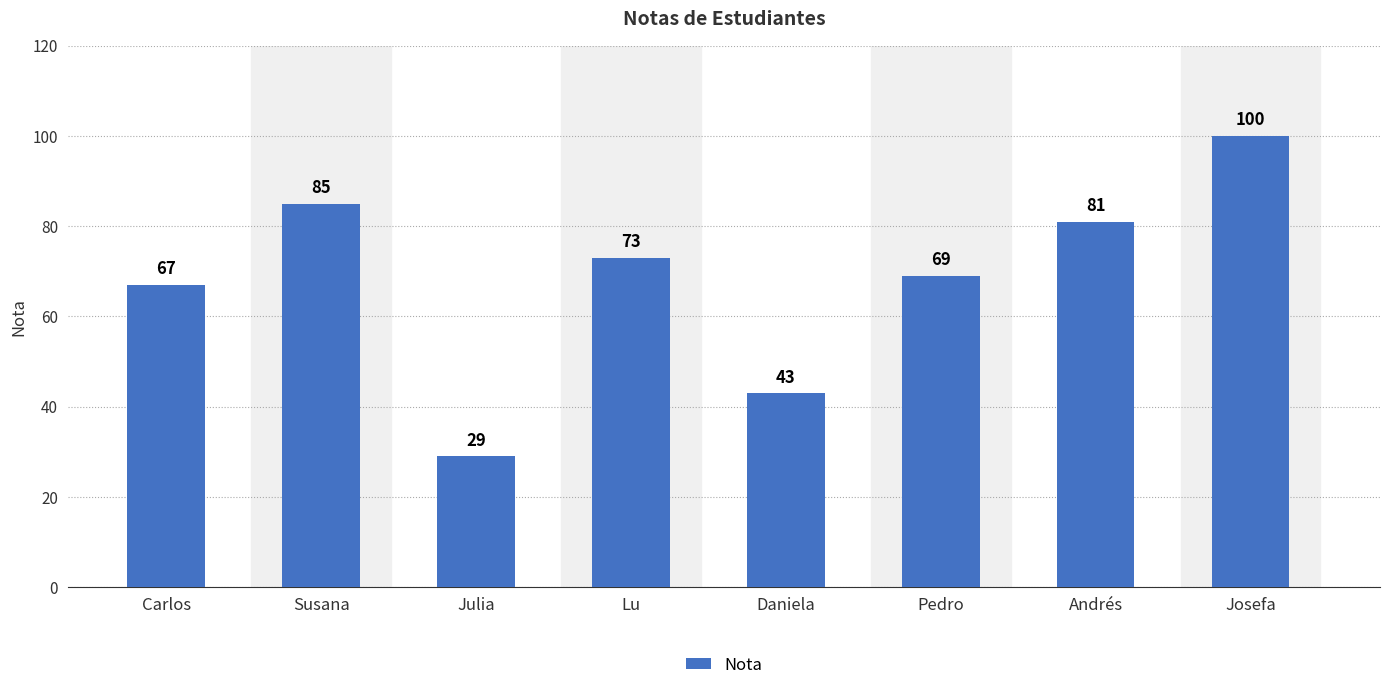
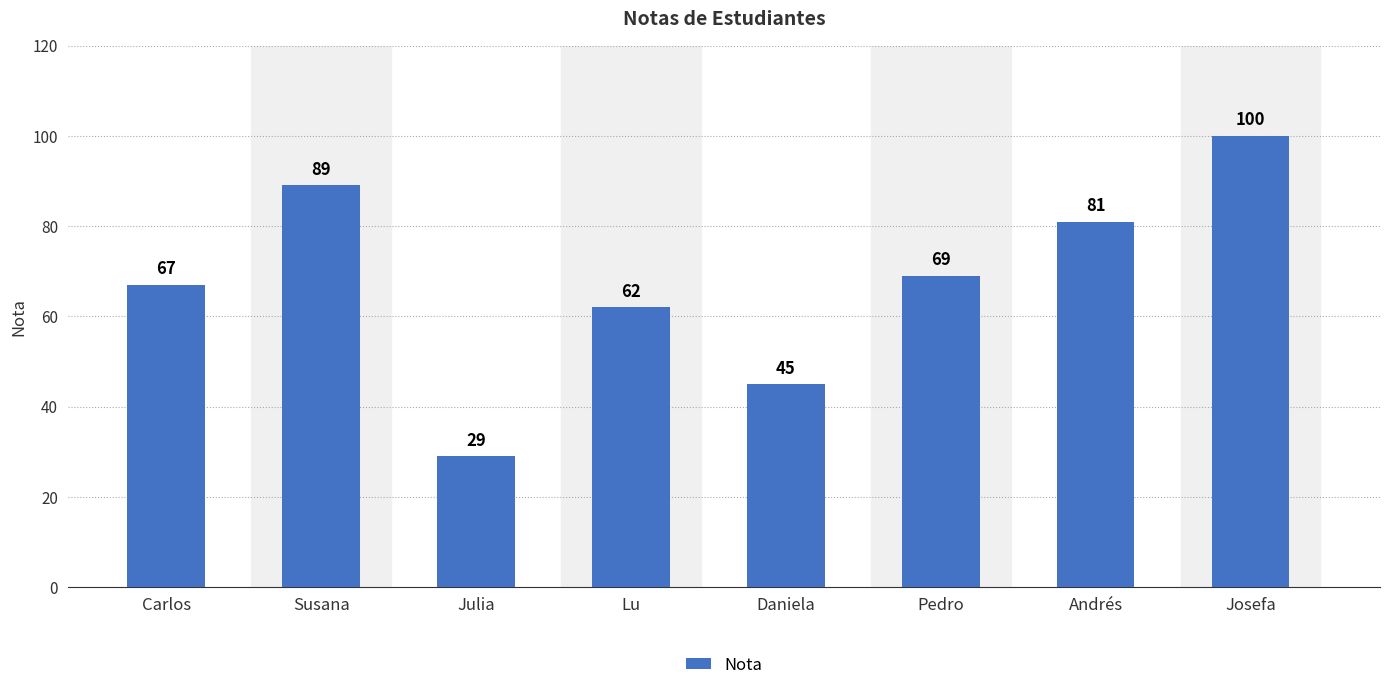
Susana: 85 -> 89
Lu: 73 -> 62
Daniela: 43 -> 45
